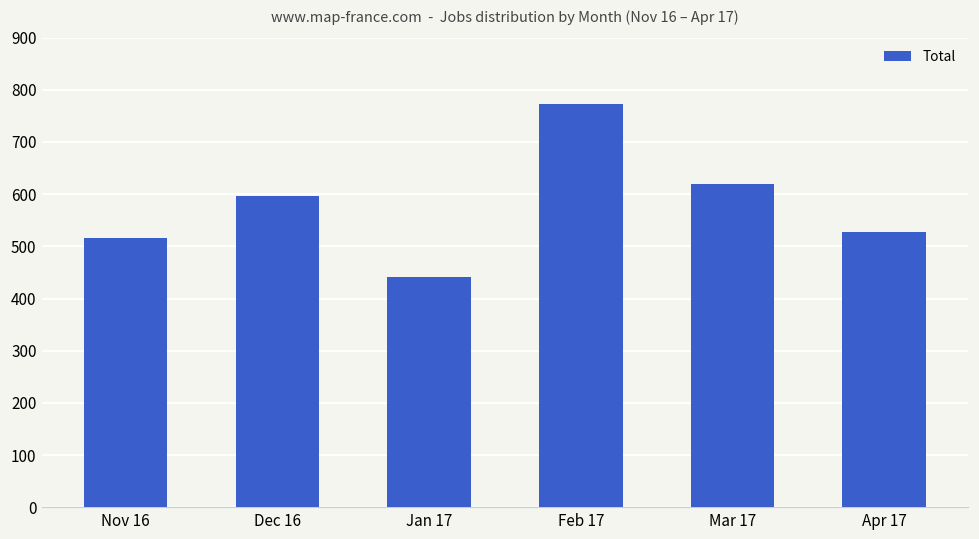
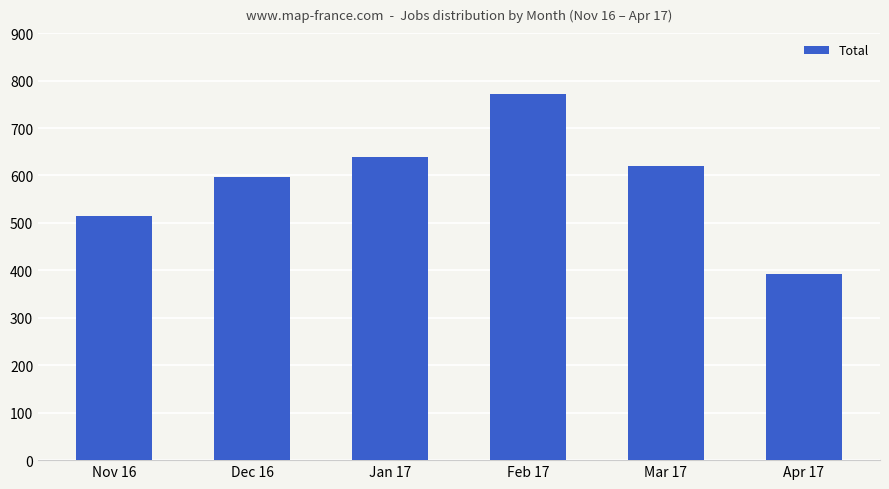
Jan 17: 440 -> 640
Apr 17: 530 -> 390
